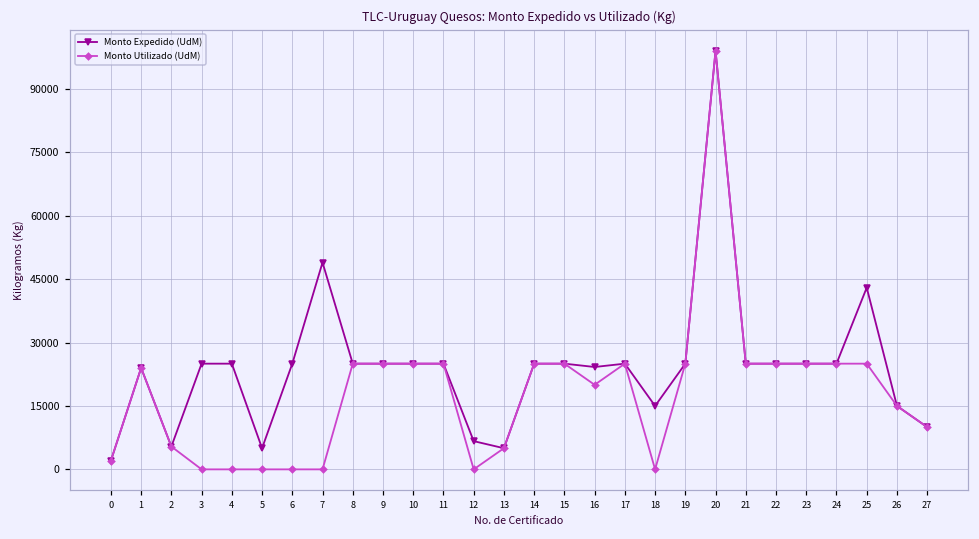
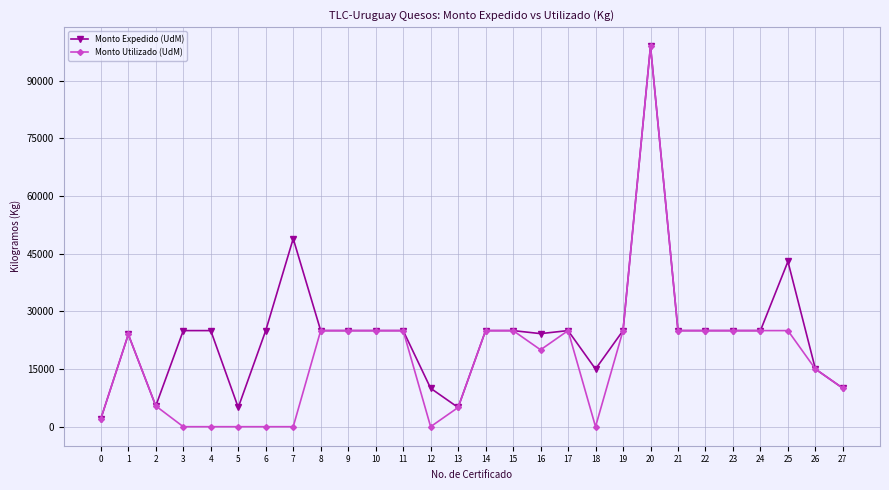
Monto Expedido (UdM), 12: 7000 -> 10000
